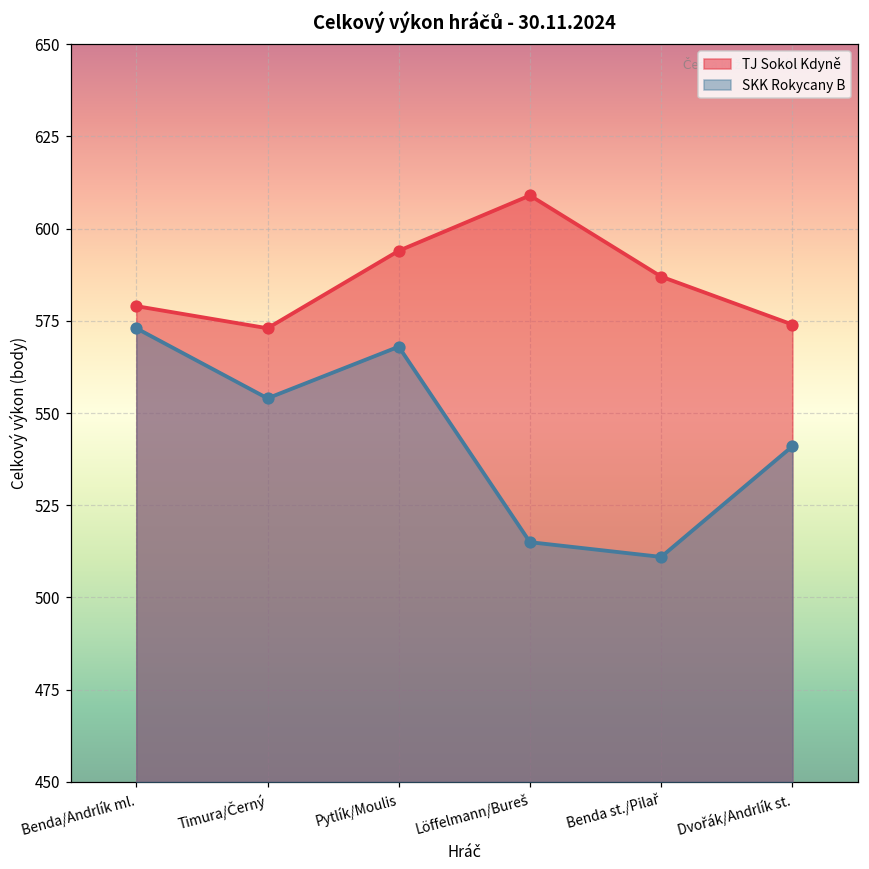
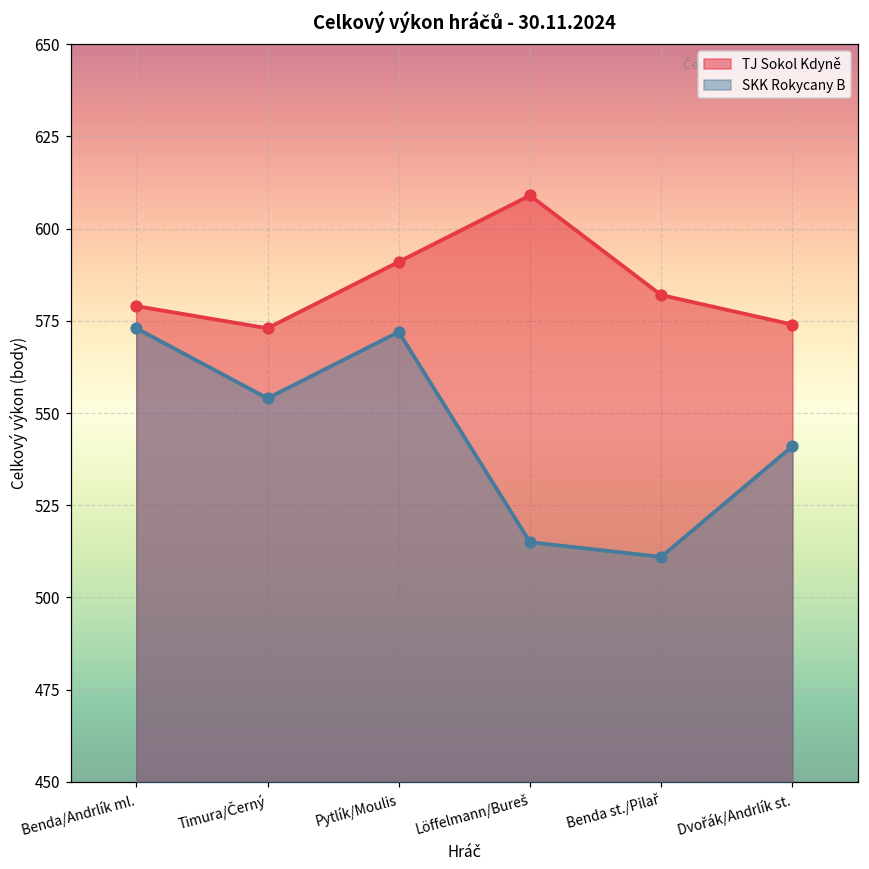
TJ Sokol Kdyně, Pytlík/Moulis: 594 -> 591
SKK Rokycany B, Pytlík/Moulis: 568 -> 572
TJ Sokol Kdyně, Benda st./Pilař: 587 -> 582
